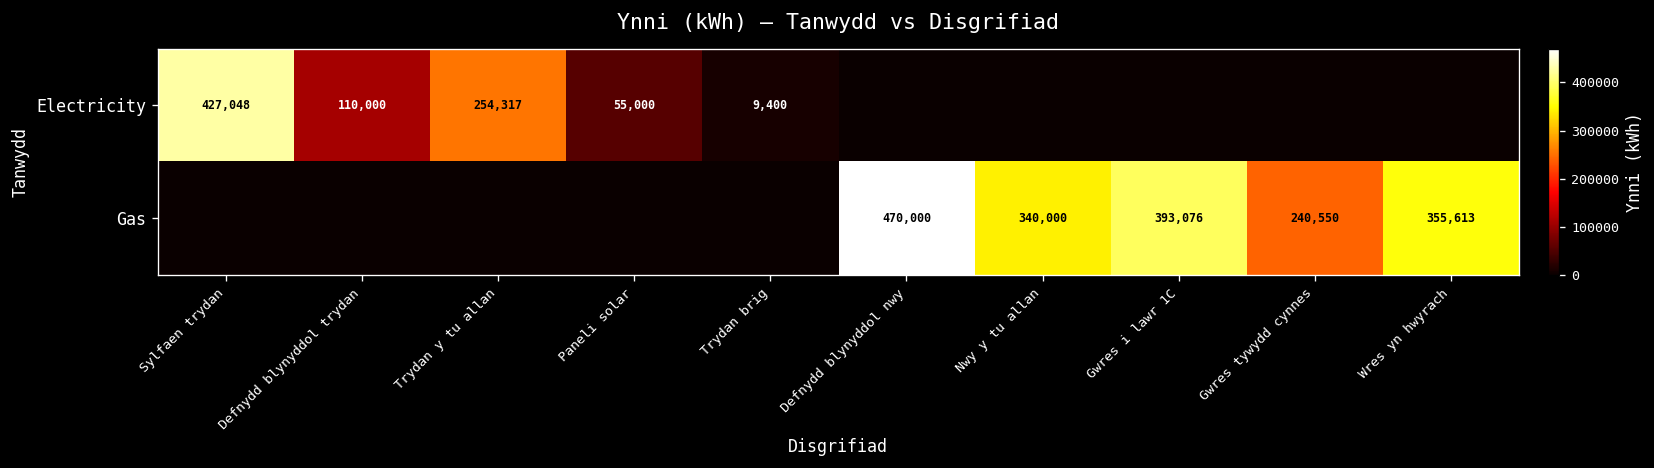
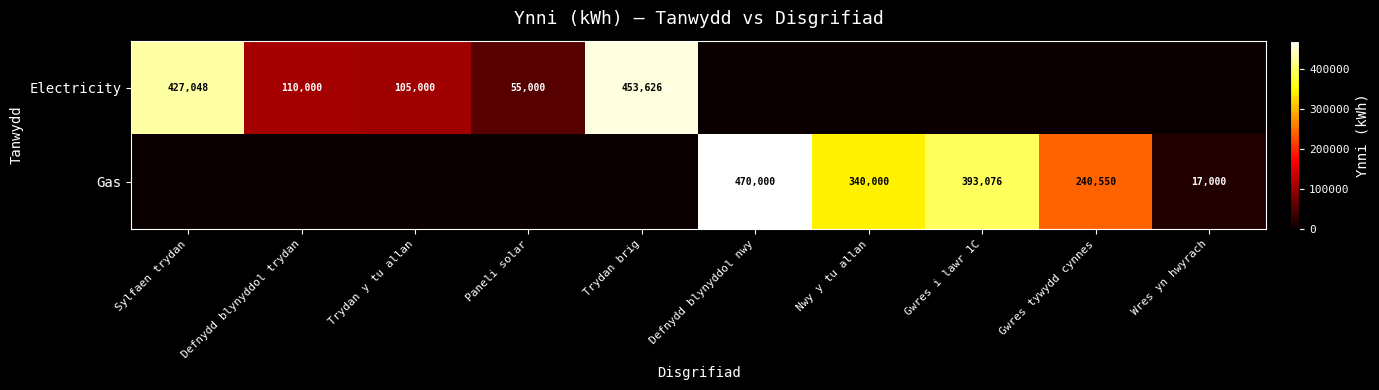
Electricity, Trydan y tu allan: 254,317 -> 105,000
Electricity, Trydan brig: 9,400 -> 453,626
Gas, Wres yn hwyrach: 355,613 -> 17,000
